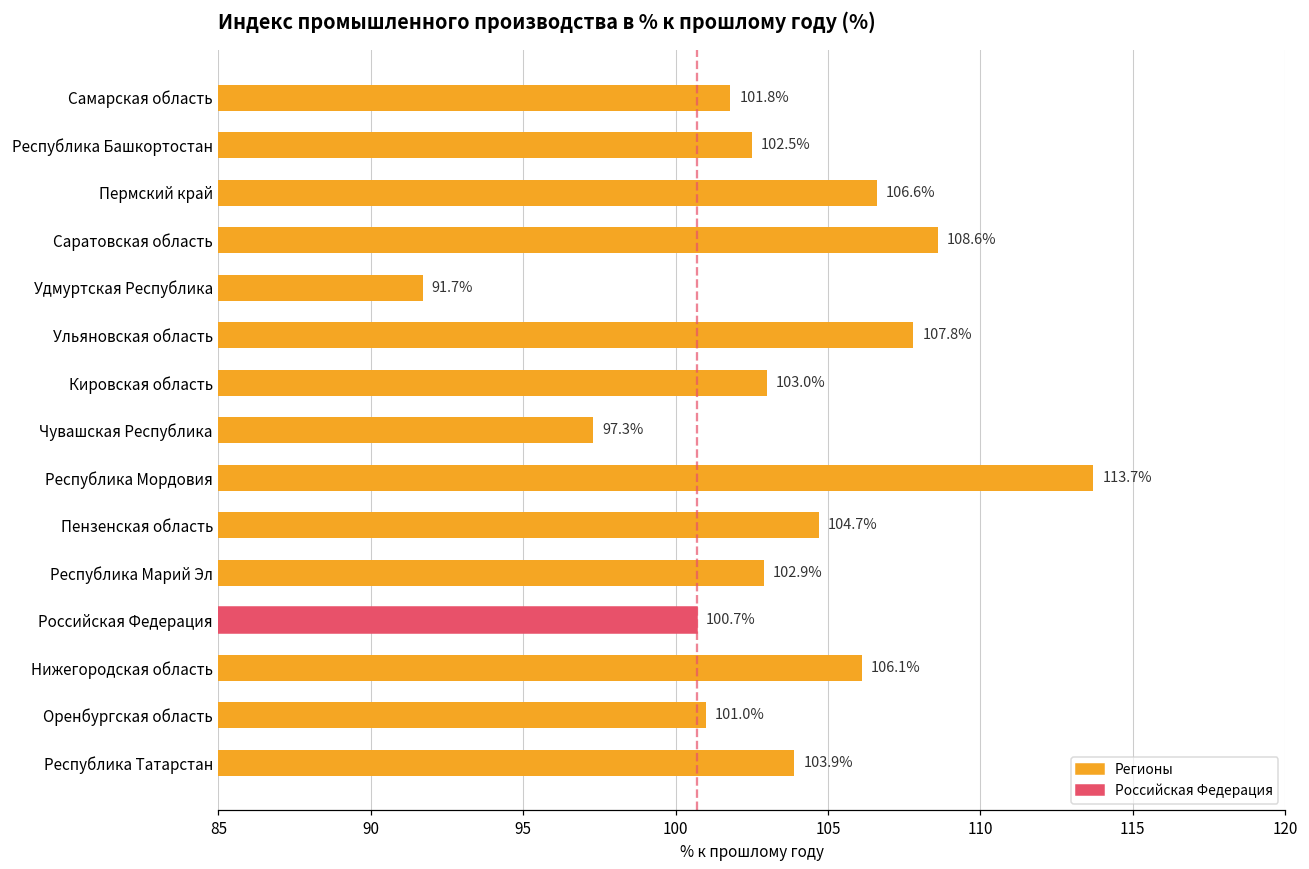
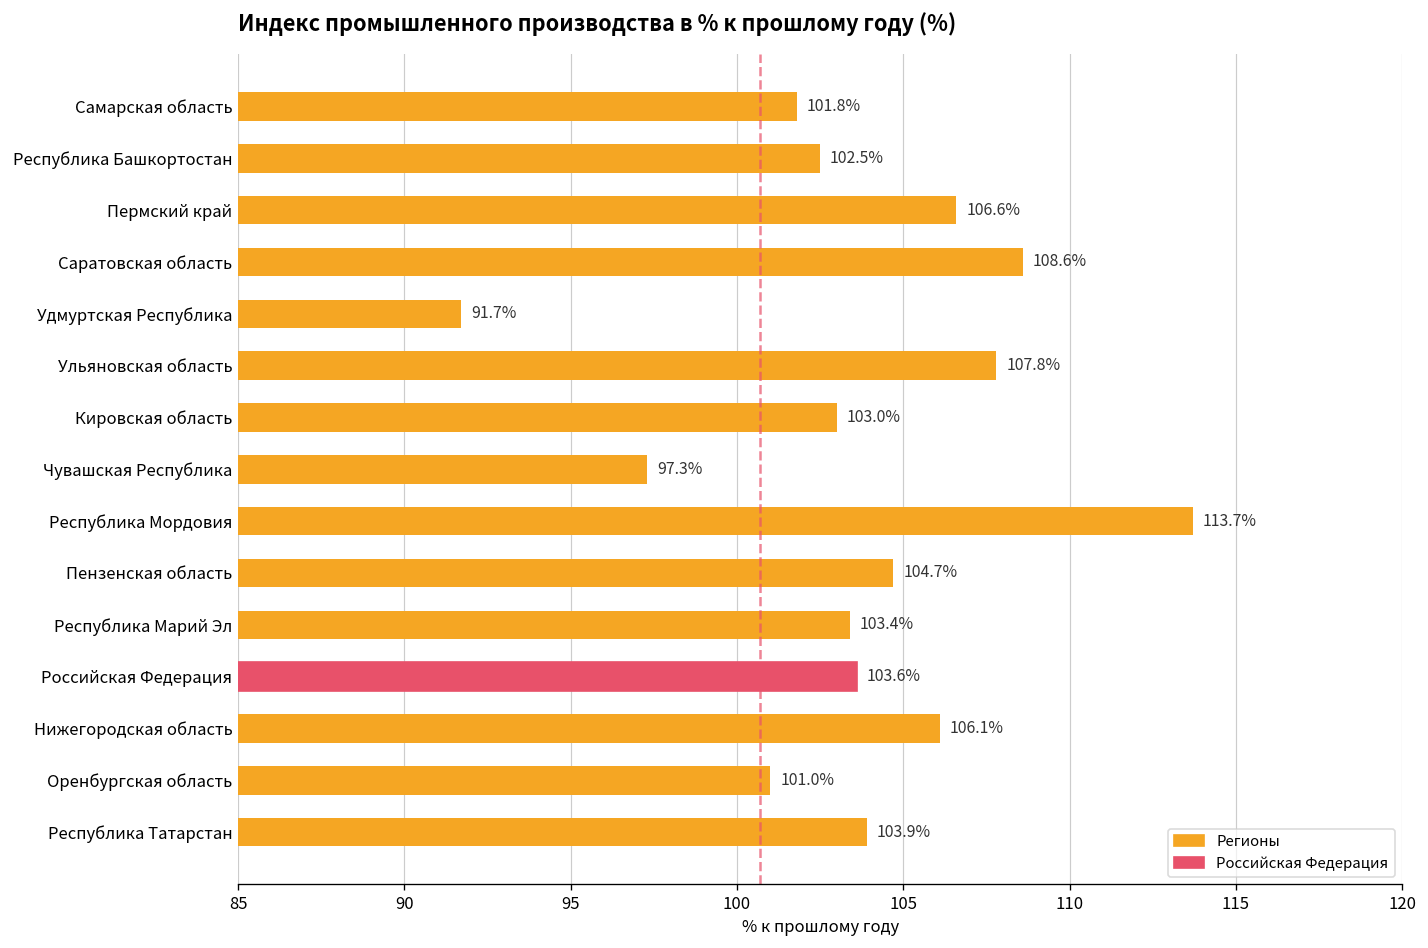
Республика Марий Эл: 102.9% -> 103.4%
Российская Федерация: 100.7% -> 103.6%
